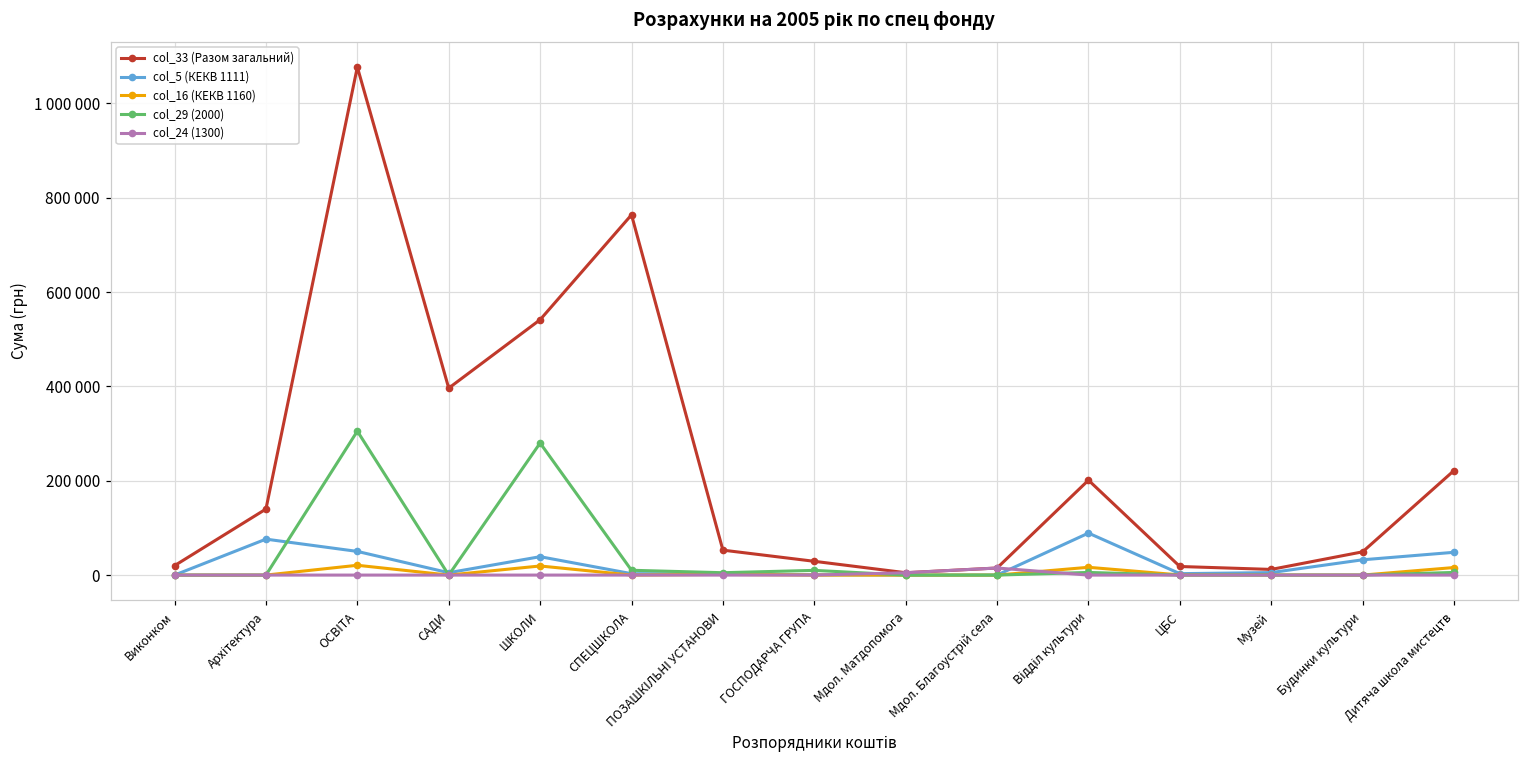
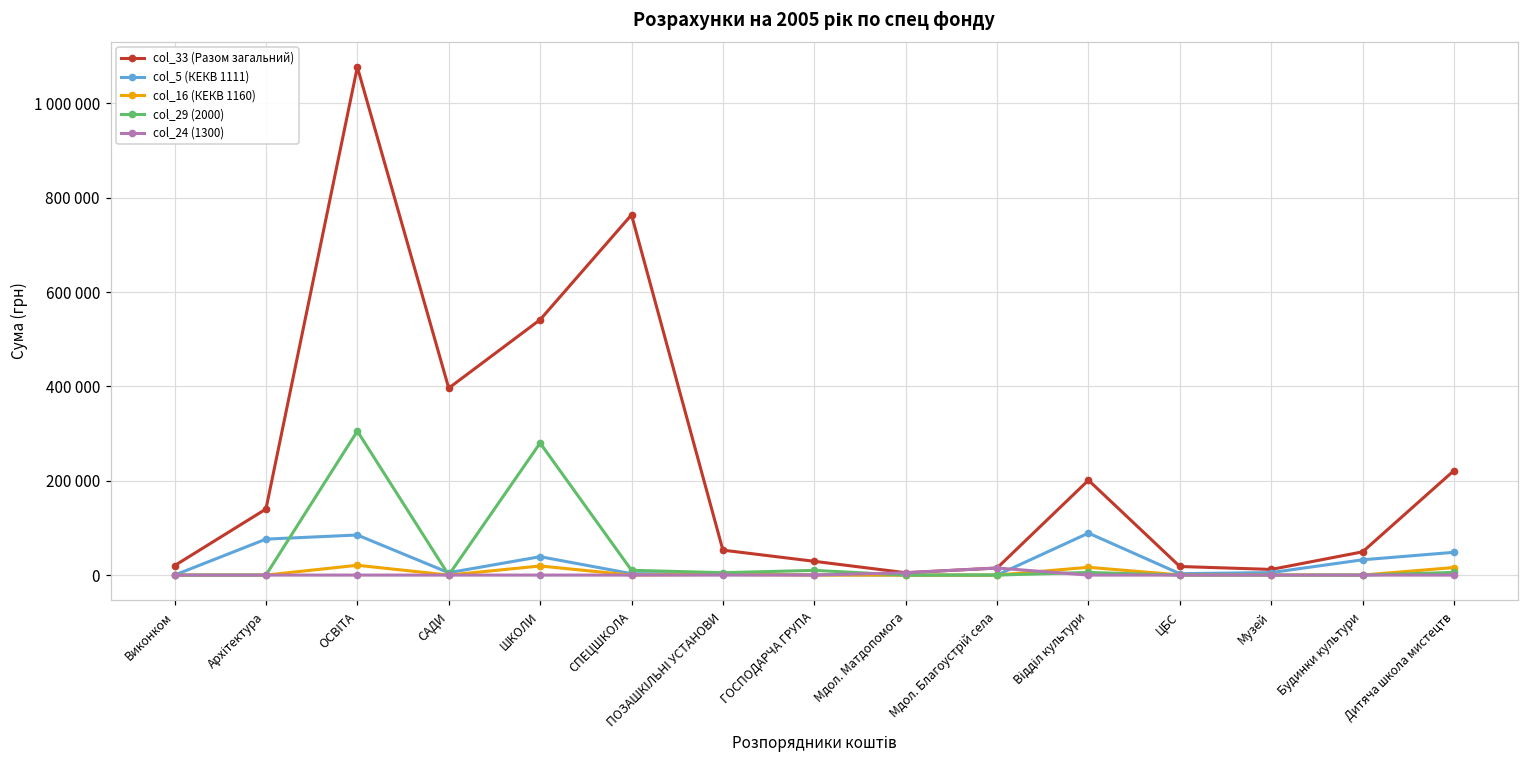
col_5 (КЕКВ 1111), ОСВІТА: 50000 -> 80000
